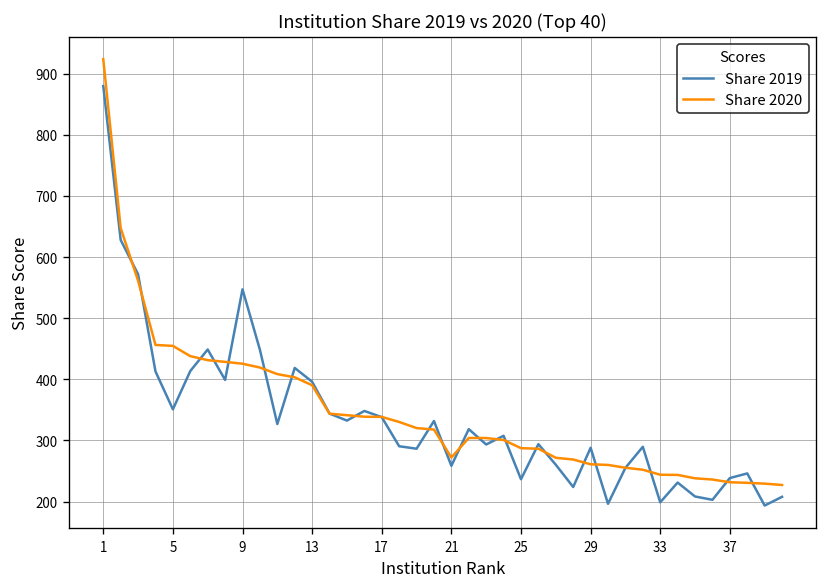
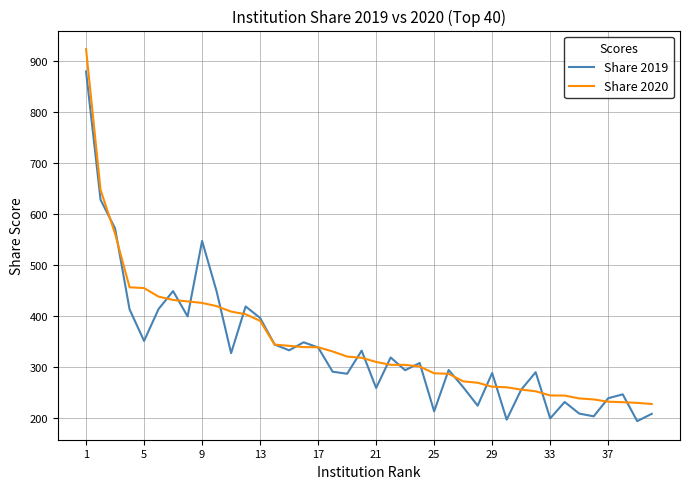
Share 2020, 21: 270 -> 310
Share 2019, 25: 240 -> 210
